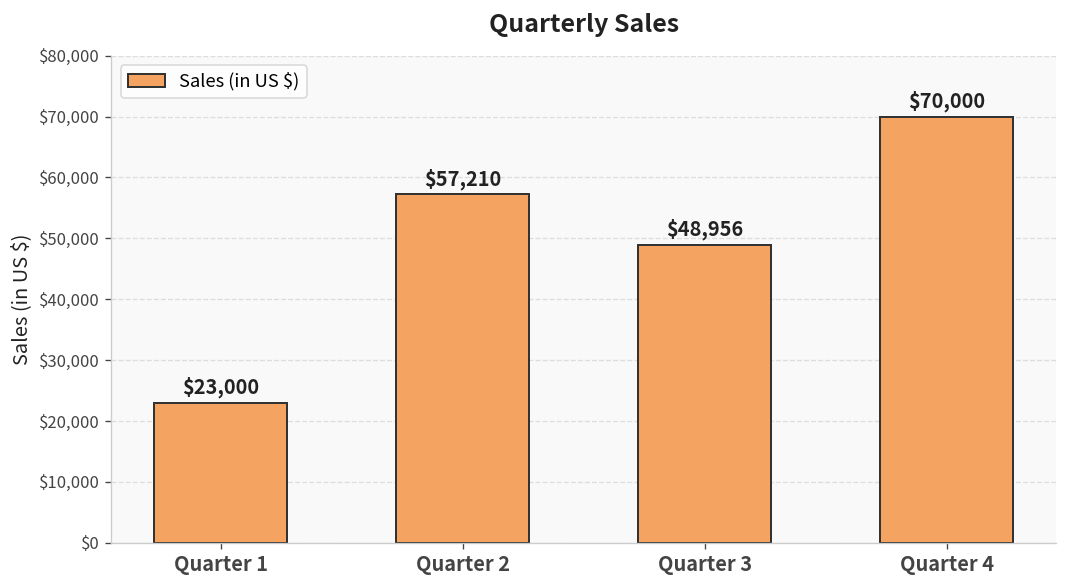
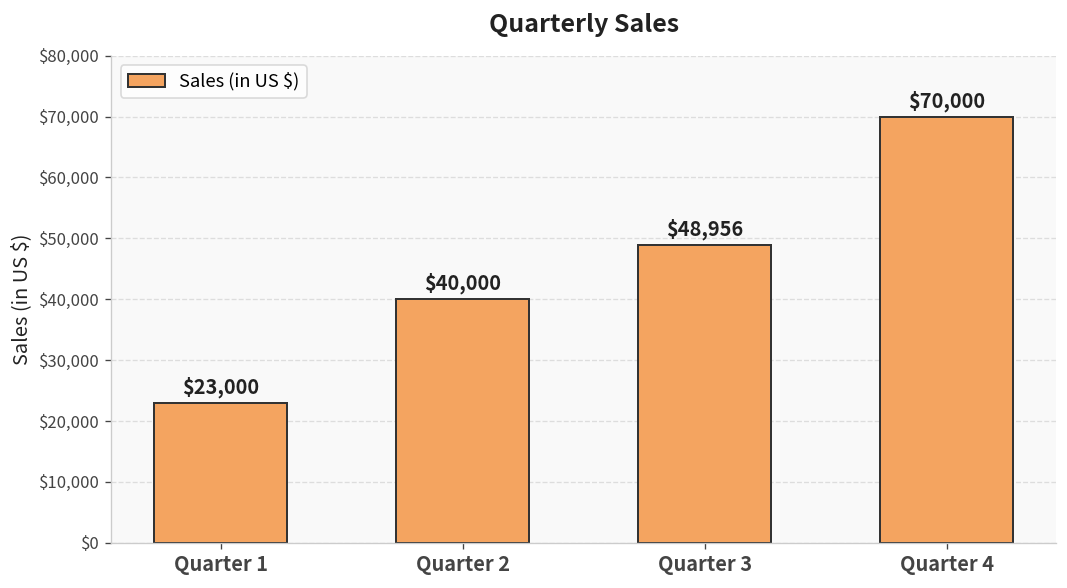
Quarter 2: $57,210 -> $40,000
